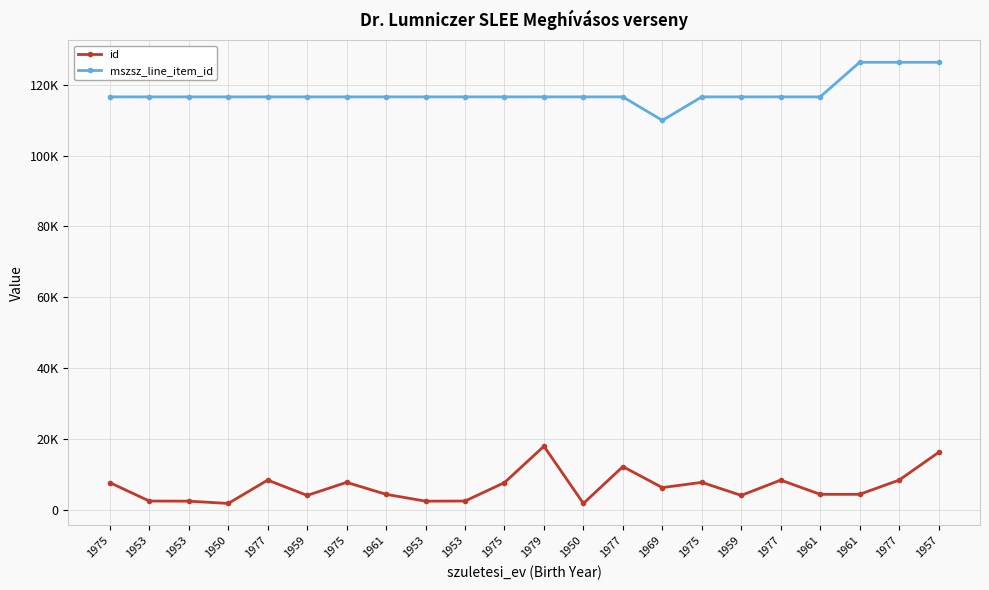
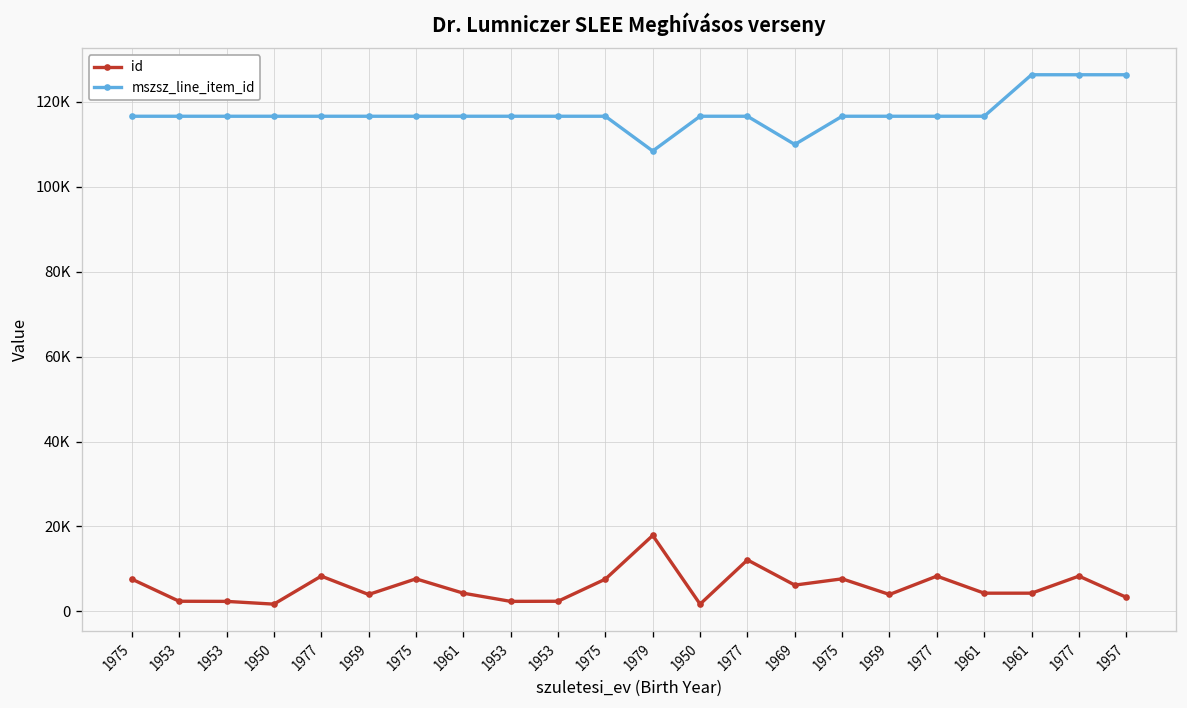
mszsz_line_item_id, 1979: 117000 -> 108000
id, 1957: 16000 -> 3000
